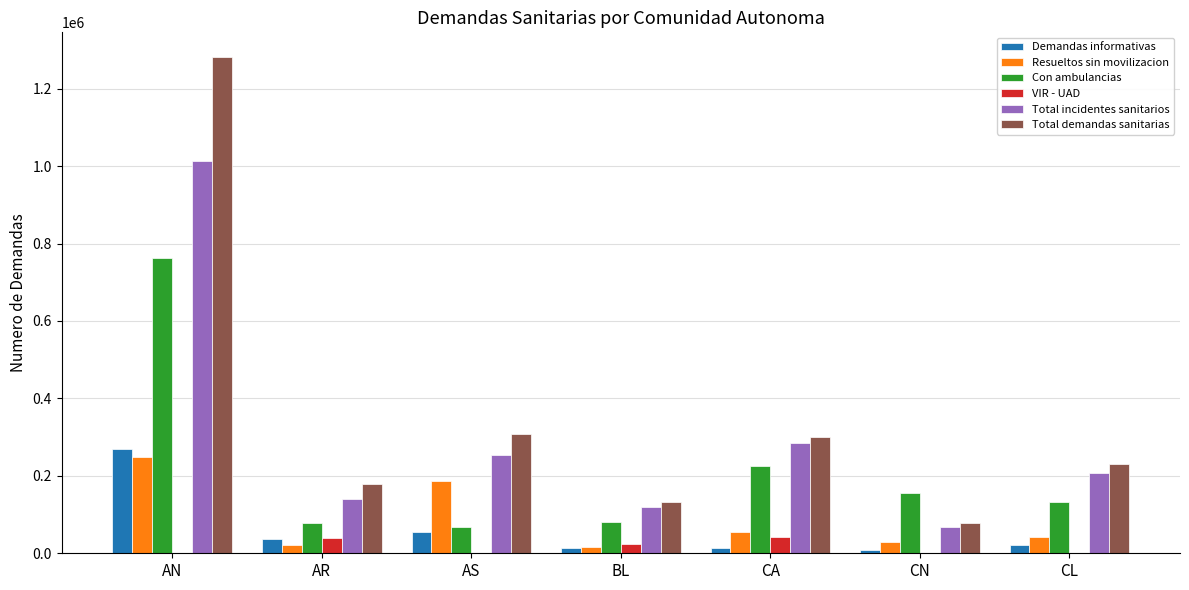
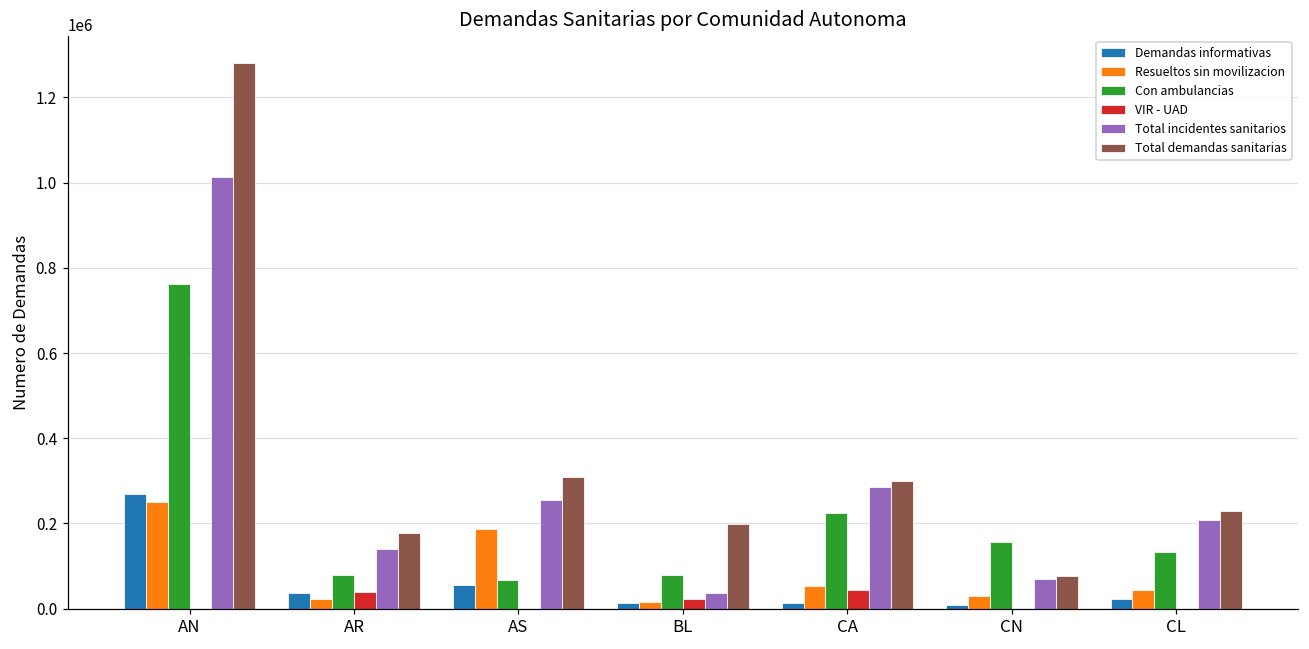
Total incidentes sanitarios, BL: 120000 -> 40000
Total demandas sanitarias, BL: 130000 -> 200000
